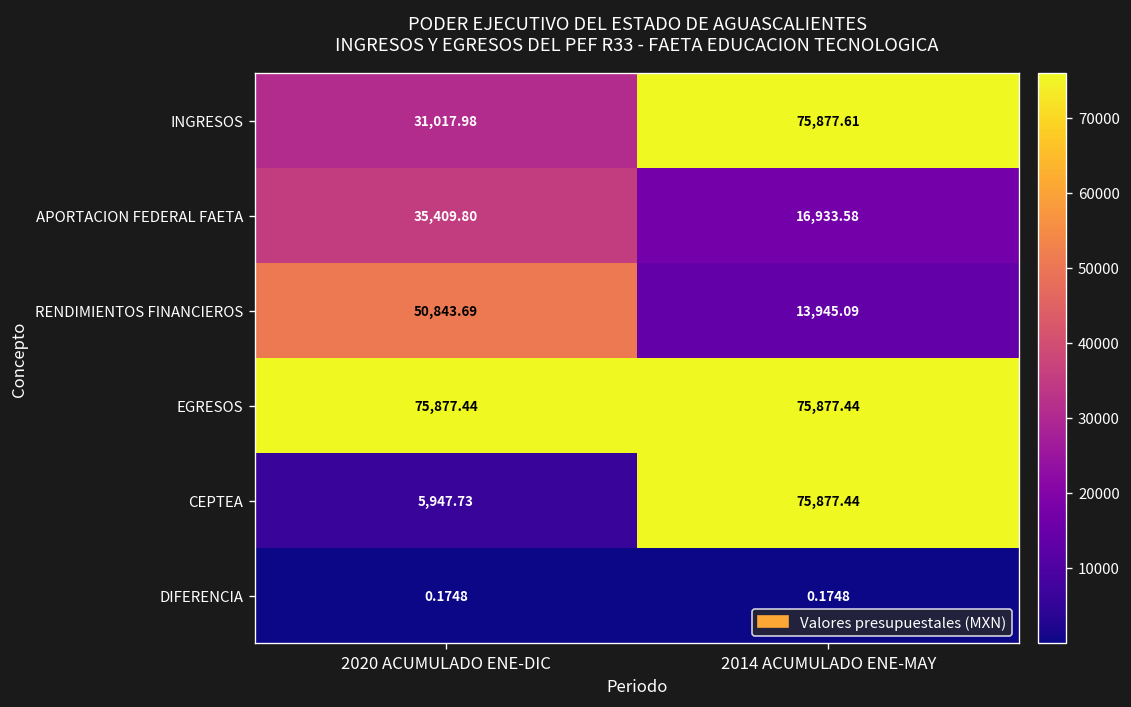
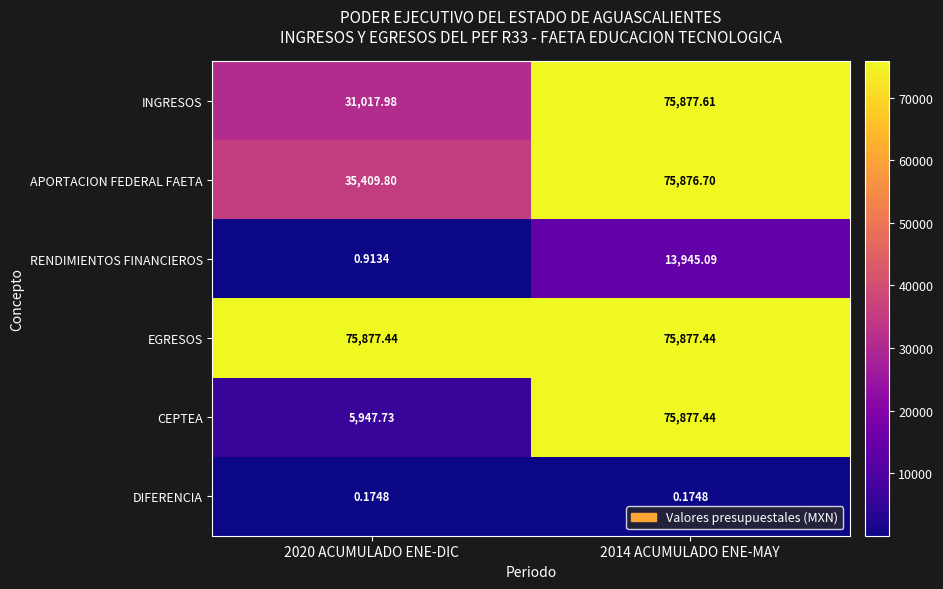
APORTACION FEDERAL FAETA, 2014 ACUMULADO ENE-MAY: 16,933.58 -> 75,876.70
RENDIMIENTOS FINANCIEROS, 2020 ACUMULADO ENE-DIC: 50,843.69 -> 0.9134
